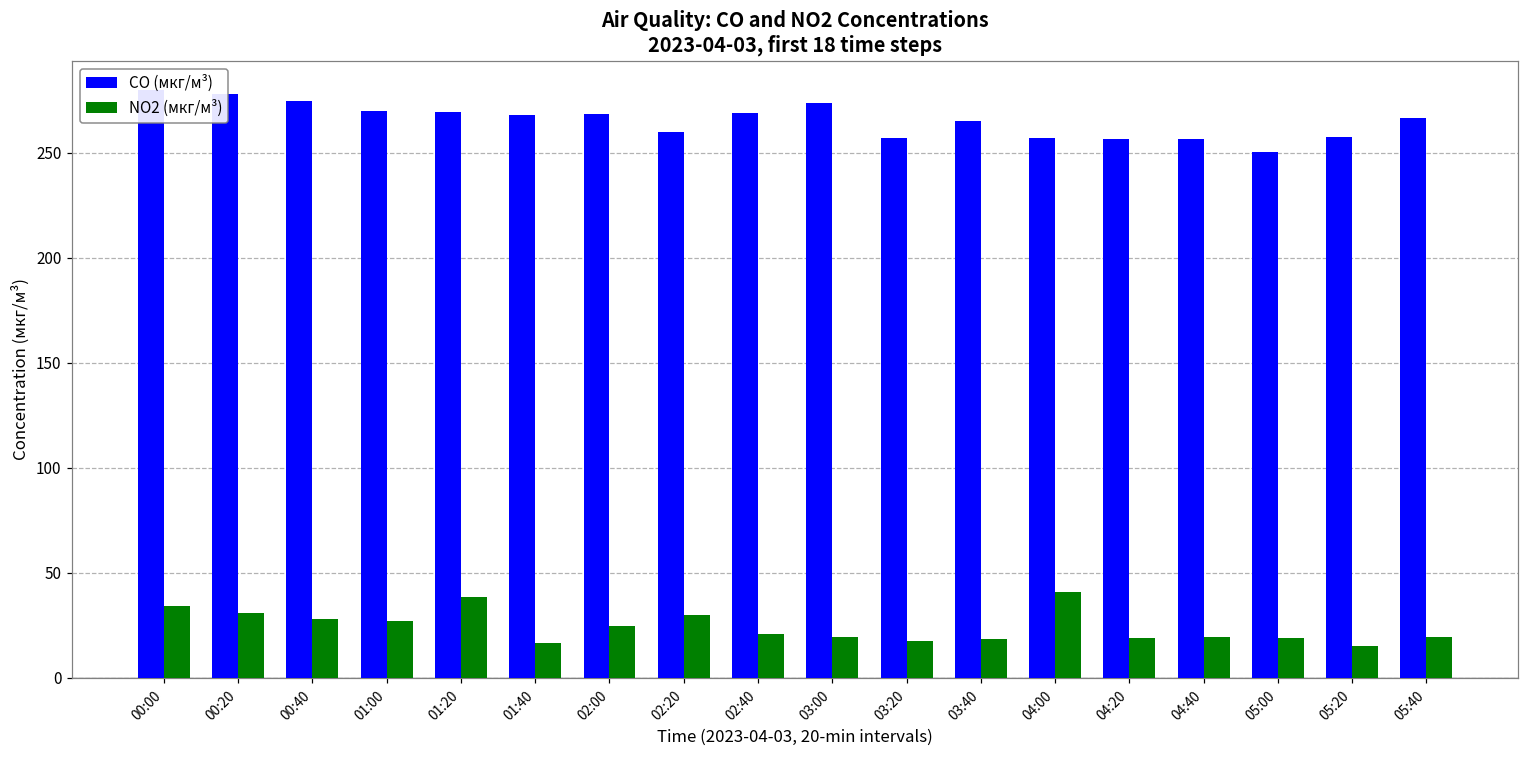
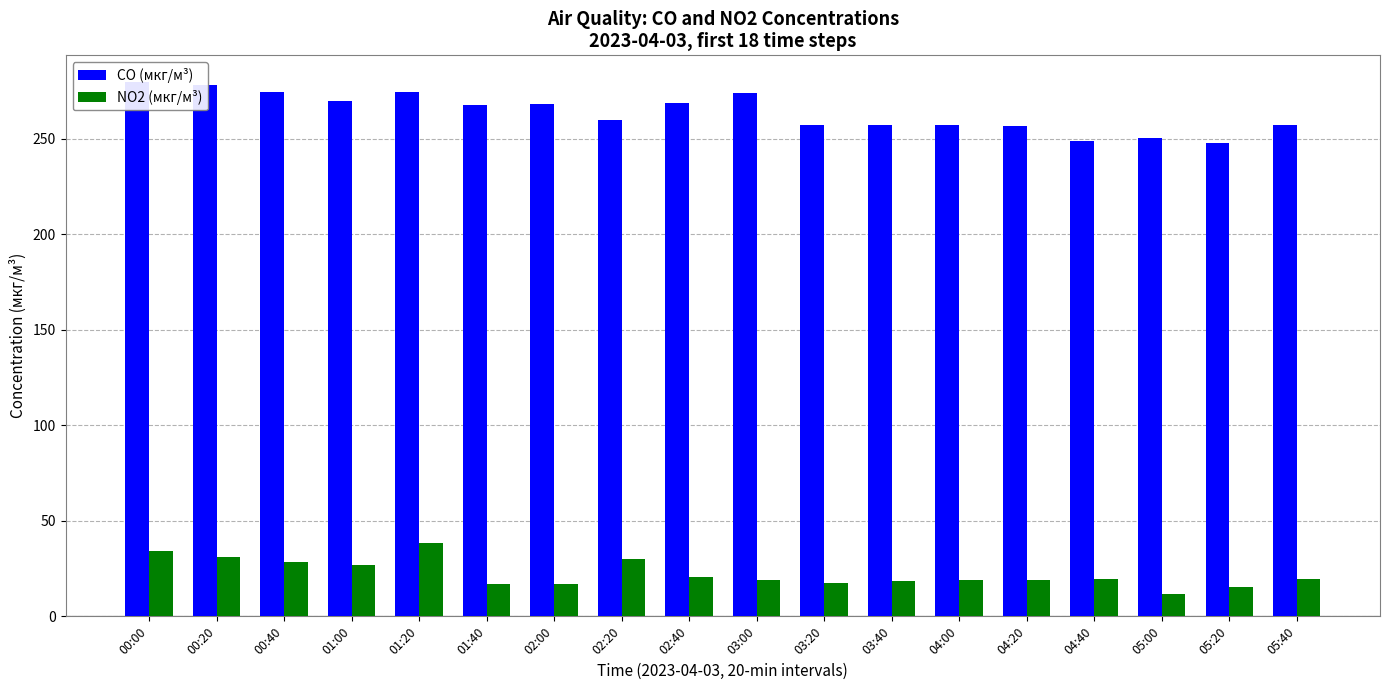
CO (мкг/м³), 01:20: 270 -> 275
NO2 (мкг/м³), 02:00: 25 -> 17
CO (мкг/м³), 03:40: 265 -> 257
NO2 (мкг/м³), 04:00: 41 -> 19
CO (мкг/м³), 04:40: 257 -> 249
NO2 (мкг/м³), 05:00: 19 -> 11
CO (мкг/м³), 05:20: 258 -> 248
CO (мкг/м³), 05:40: 266 -> 257
